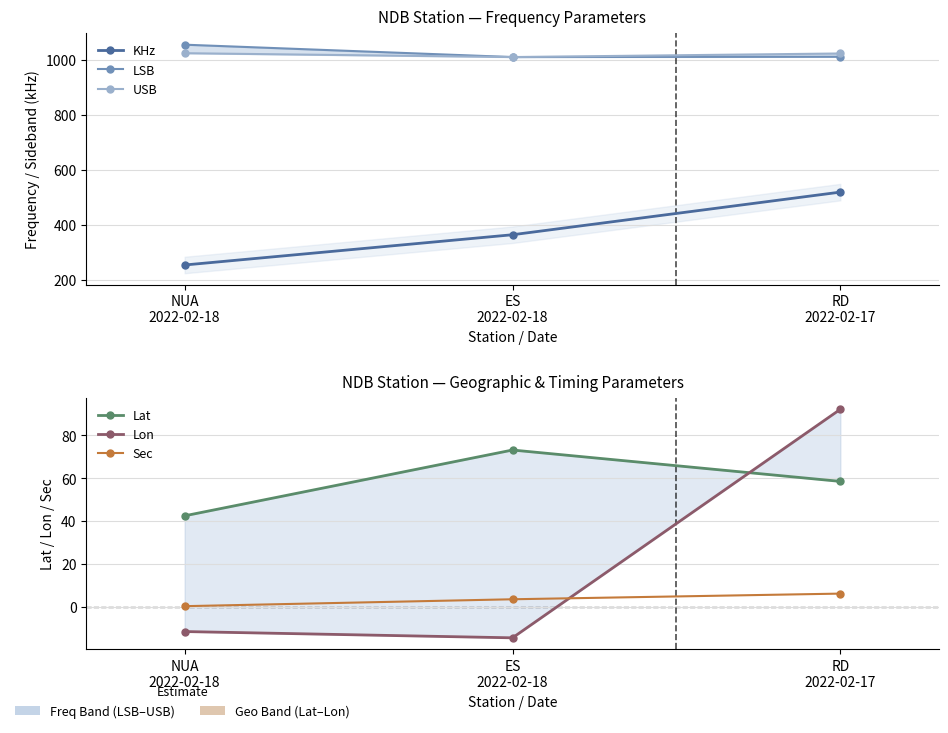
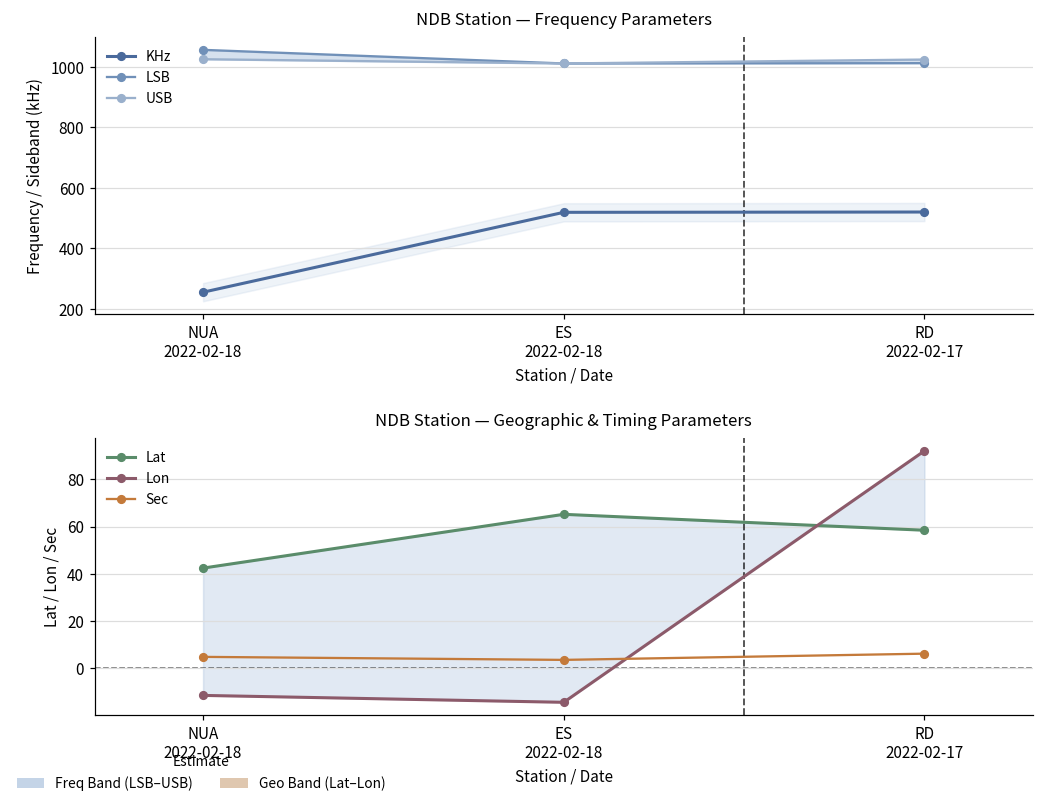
NDB Station — Frequency Parameters, KHz, ES 2022-02-18: 370 -> 520
NDB Station — Geographic & Timing Parameters, Sec, NUA 2022-02-18: 0 -> 5
NDB Station — Geographic & Timing Parameters, Lat, ES 2022-02-18: 73 -> 65
